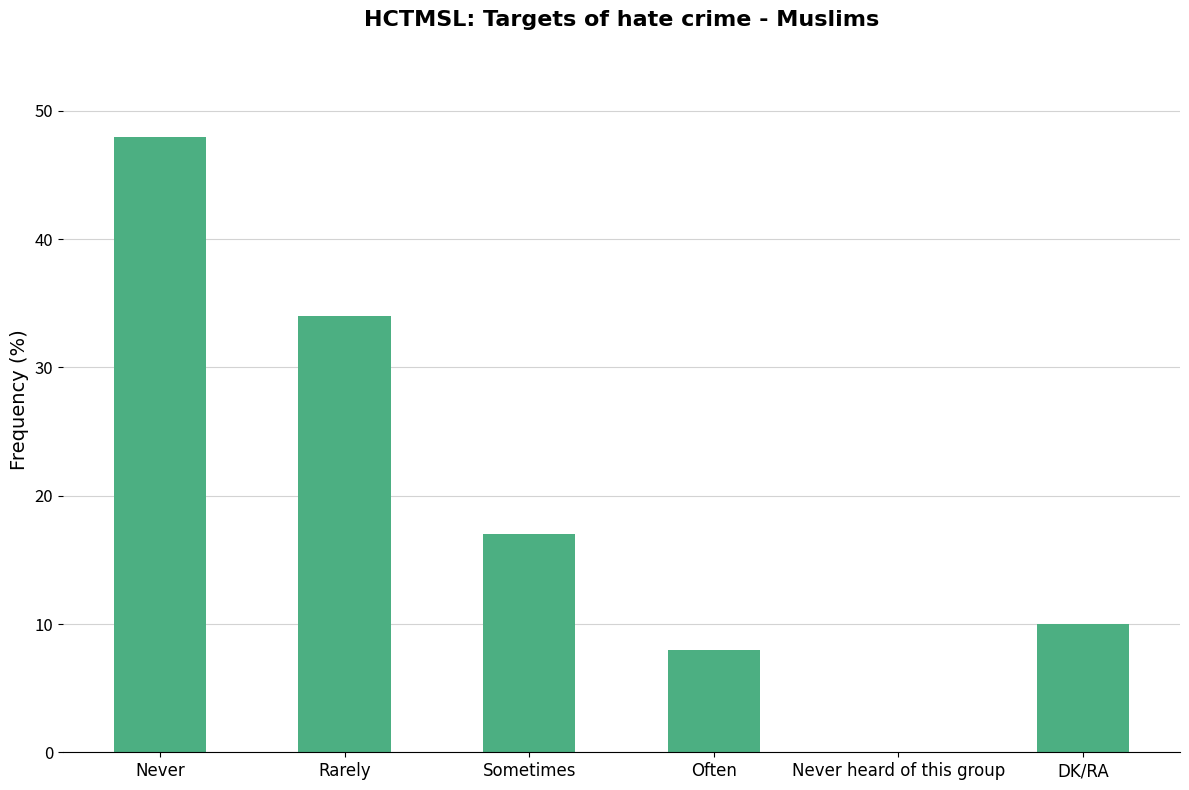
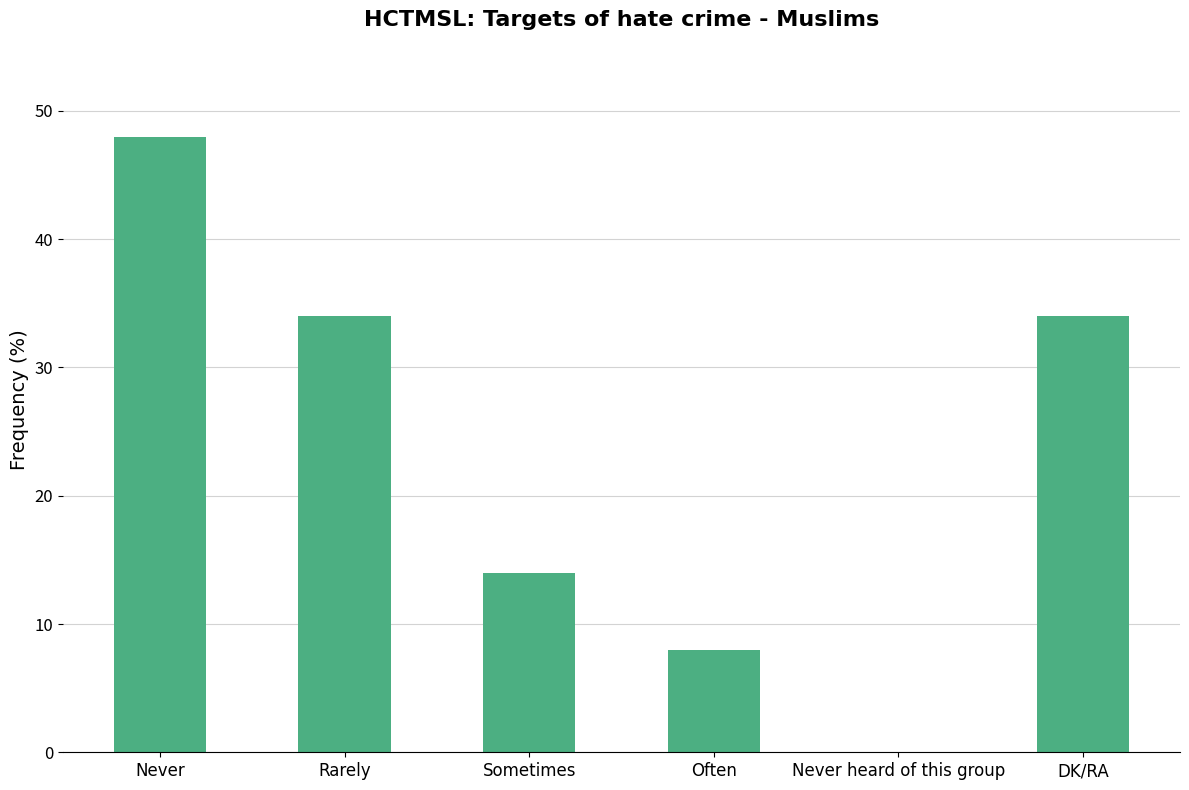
Sometimes: 17 -> 14
DK/RA: 10 -> 34
